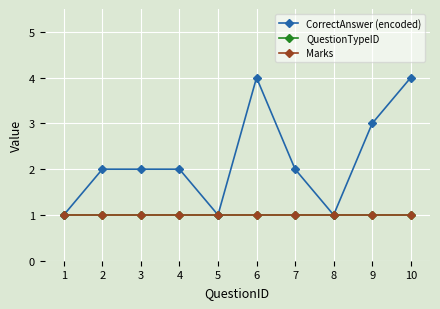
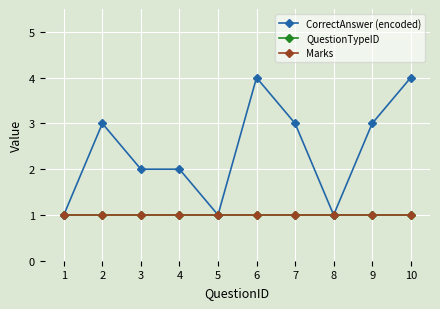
CorrectAnswer (encoded), 2: 2 -> 3
CorrectAnswer (encoded), 7: 2 -> 3
